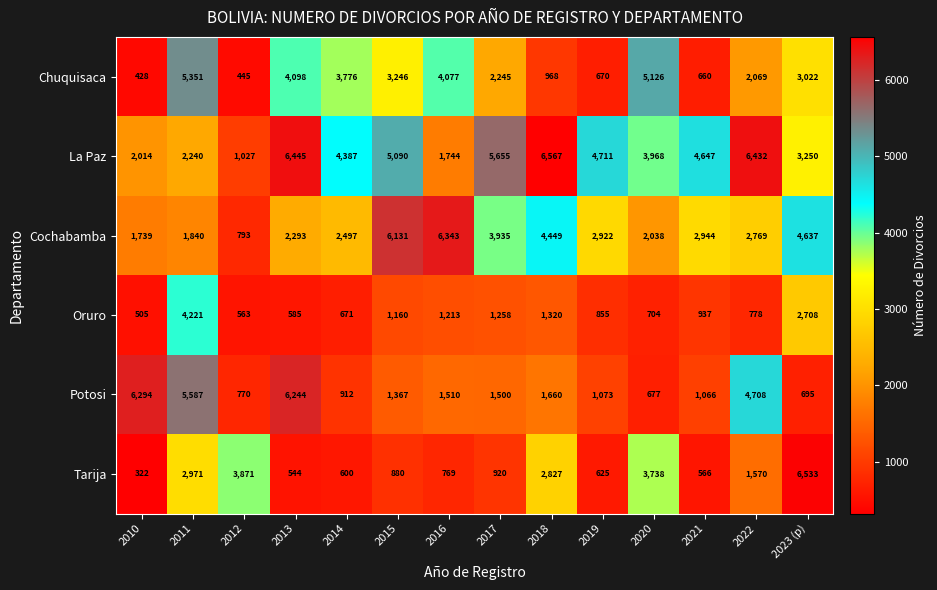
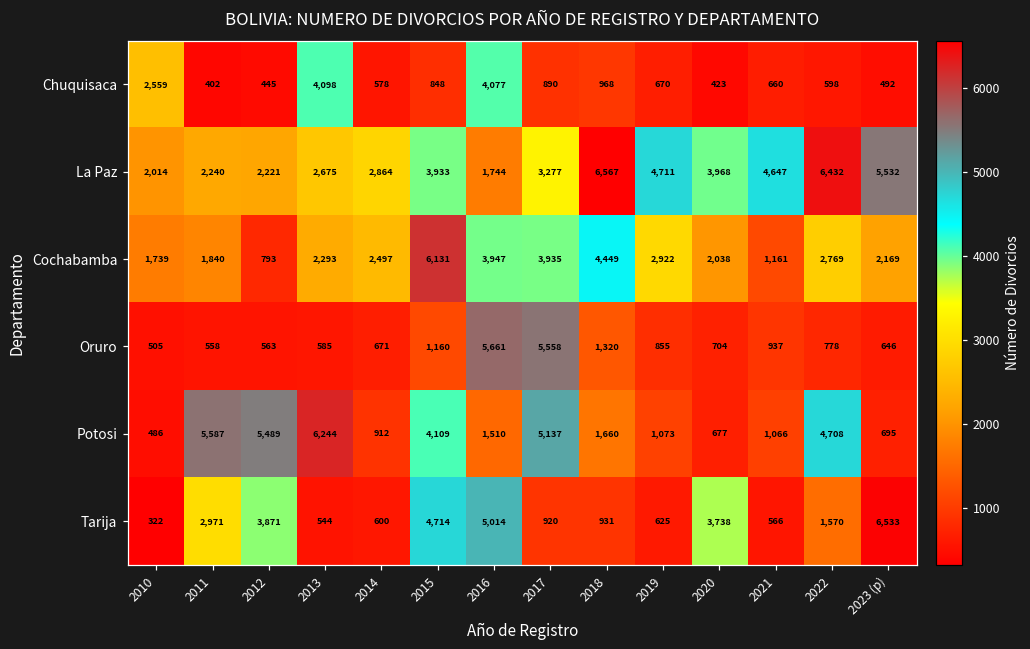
Chuquisaca, 2010: 428 -> 2,559
Chuquisaca, 2011: 5,351 -> 402
Chuquisaca, 2014: 3,776 -> 578
Chuquisaca, 2015: 3,246 -> 848
Chuquisaca, 2017: 2,245 -> 890
Chuquisaca, 2020: 5,126 -> 423
Chuquisaca, 2022: 2,069 -> 598
Chuquisaca, 2023 (p): 3,022 -> 492
La Paz, 2012: 1,027 -> 2,221
La Paz, 2013: 6,445 -> 2,675
La Paz, 2014: 4,387 -> 2,864
La Paz, 2015: 5,090 -> 3,933
La Paz, 2017: 5,655 -> 3,277
La Paz, 2023 (p): 3,250 -> 5,532
Cochabamba, 2016: 6,343 -> 3,947
Cochabamba, 2021: 2,944 -> 1,161
Cochabamba, 2023 (p): 4,637 -> 2,169
Oruro, 2011: 4,221 -> 558
Oruro, 2016: 1,213 -> 5,661
Oruro, 2017: 1,258 -> 5,558
Oruro, 2023 (p): 2,708 -> 646
Potosi, 2010: 6,294 -> 486
Potosi, 2012: 770 -> 5,489
Potosi, 2015: 1,367 -> 4,109
Potosi, 2017: 1,500 -> 5,137
Tarija, 2015: 880 -> 4,714
Tarija, 2016: 769 -> 5,014
Tarija, 2018: 2,827 -> 931
